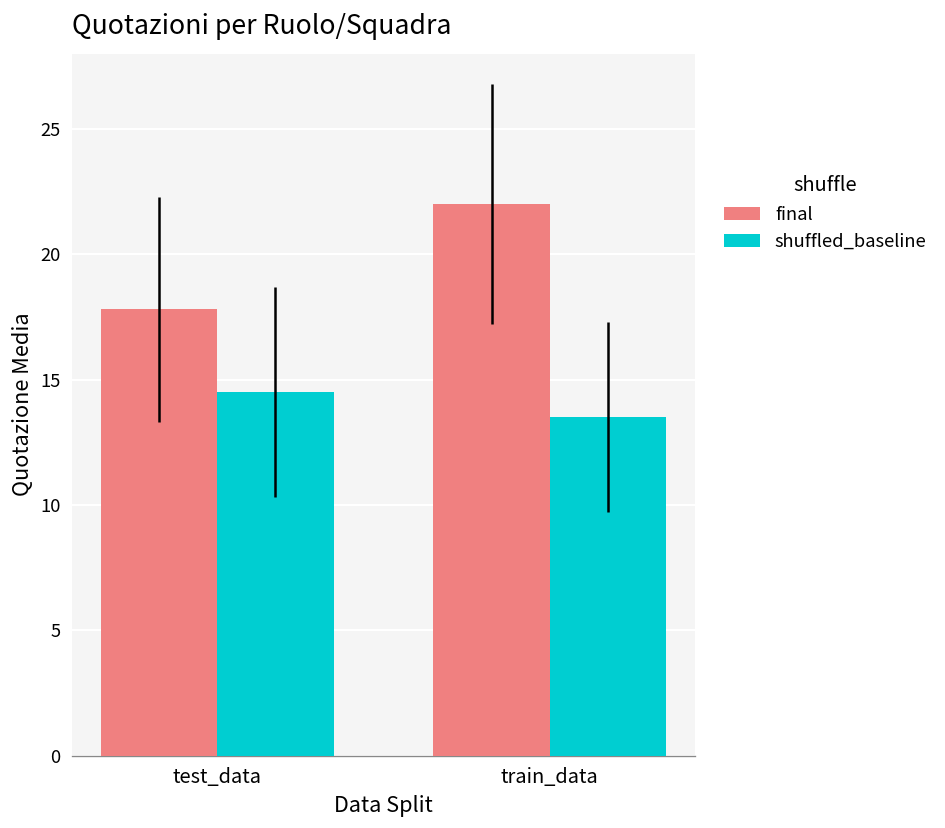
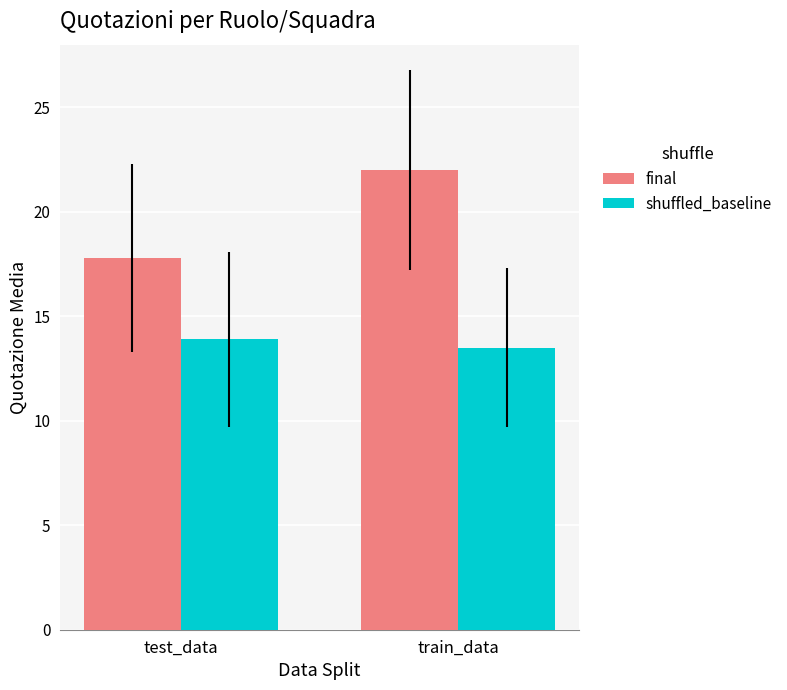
shuffled_baseline, test_data: 14.5 -> 13.9
